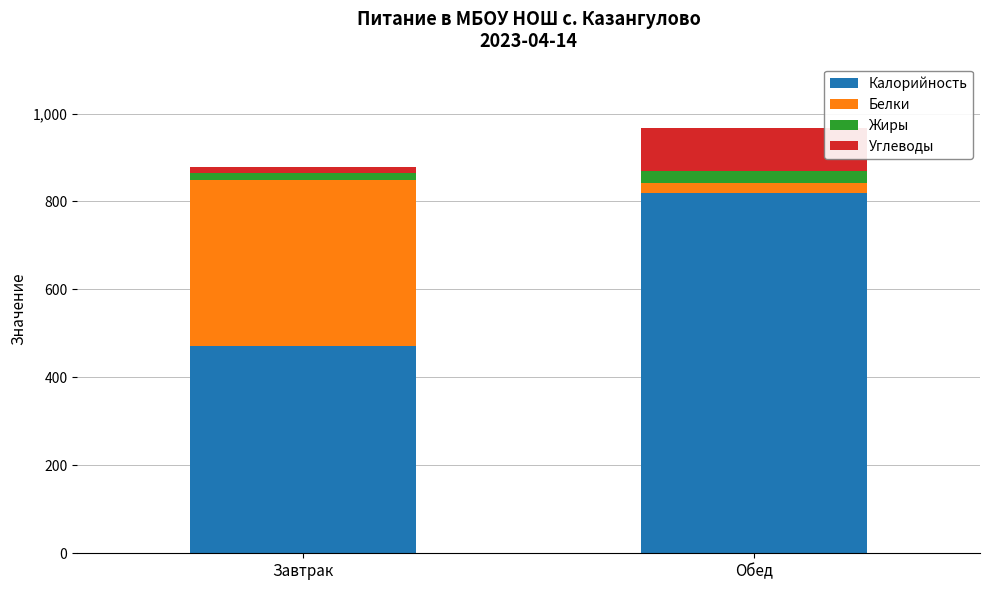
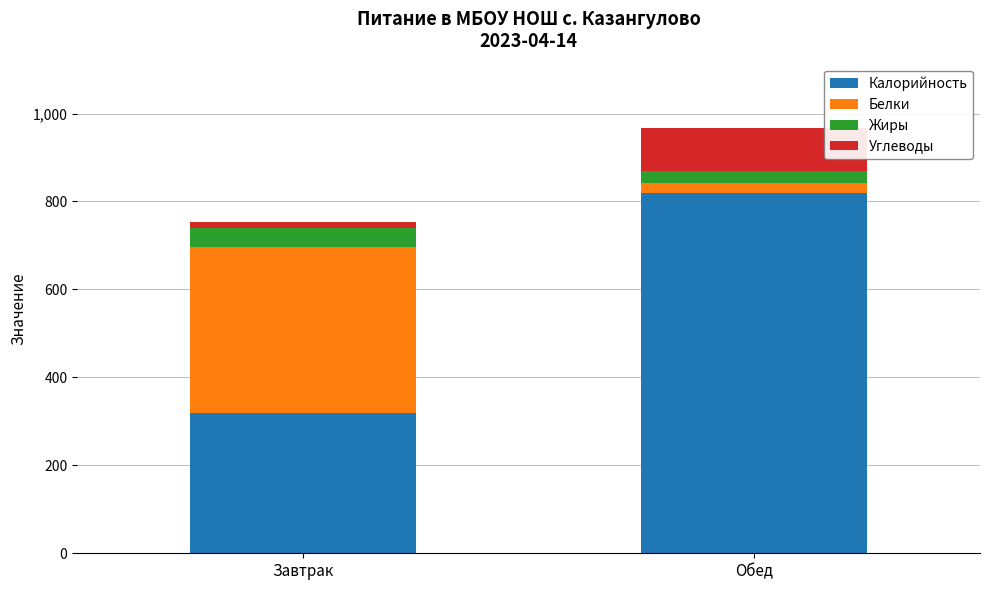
Калорийность, Завтрак: 470 -> 320
Жиры, Завтрак: 20 -> 40
